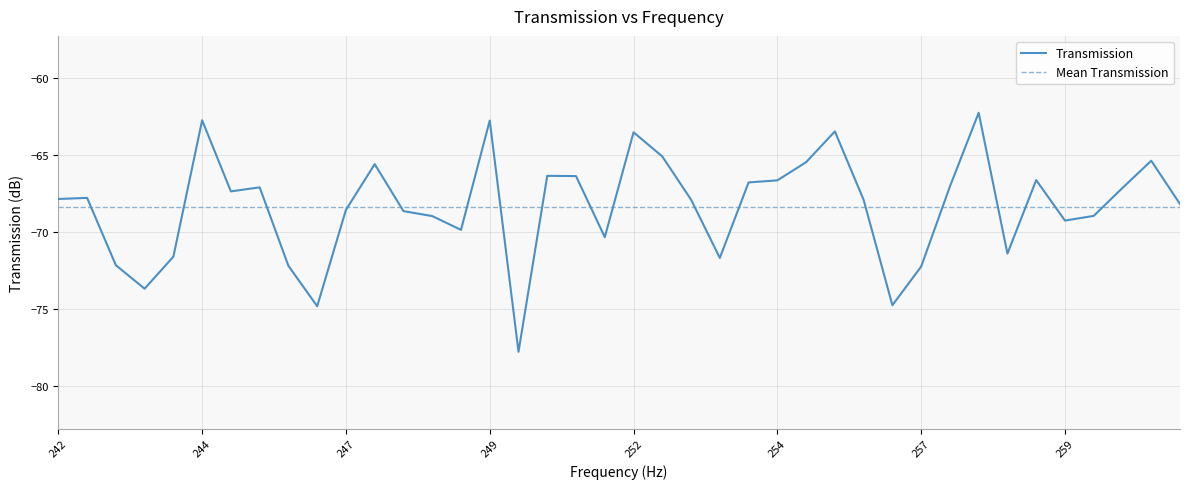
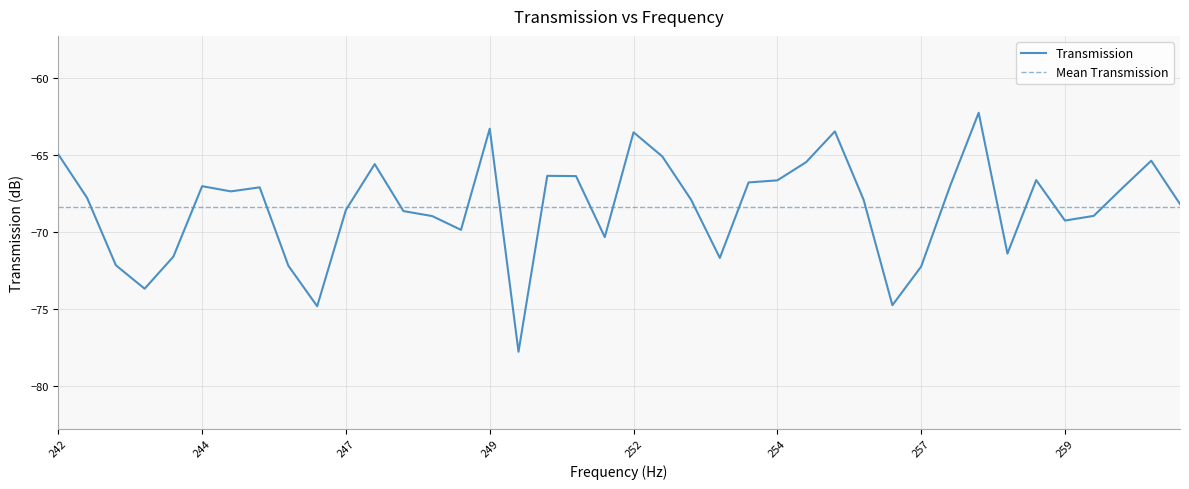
242: -67.9 -> -65.0
244: -62.7 -> -67.0
249: -62.8 -> -63.3
